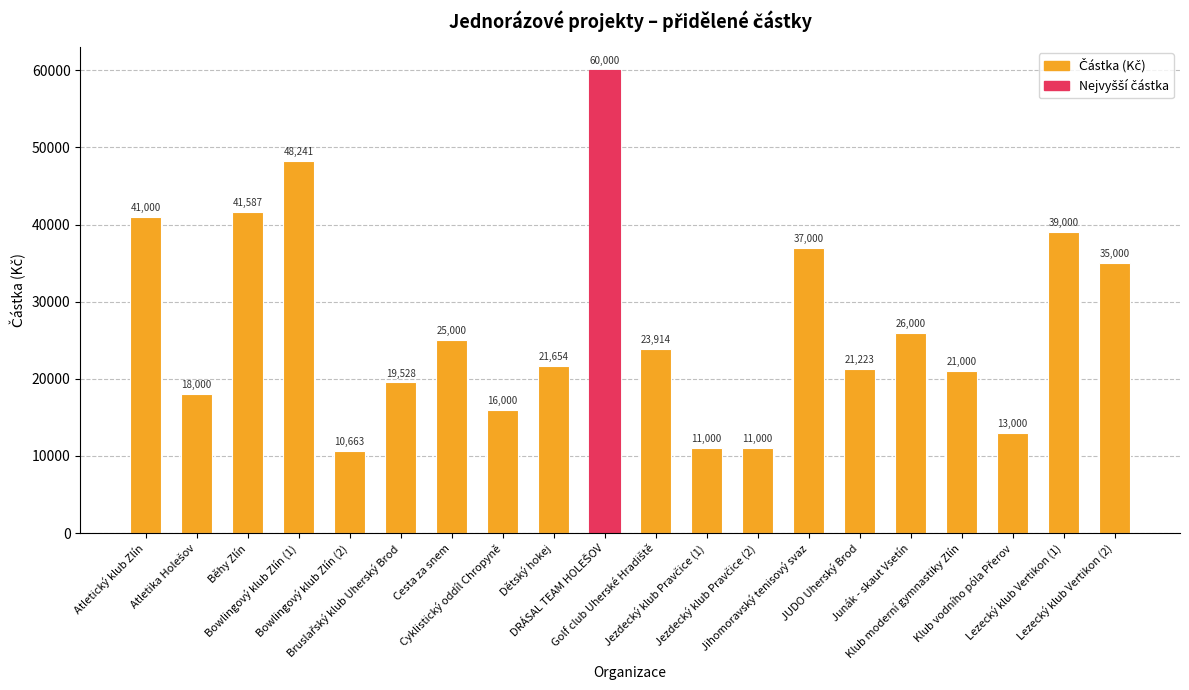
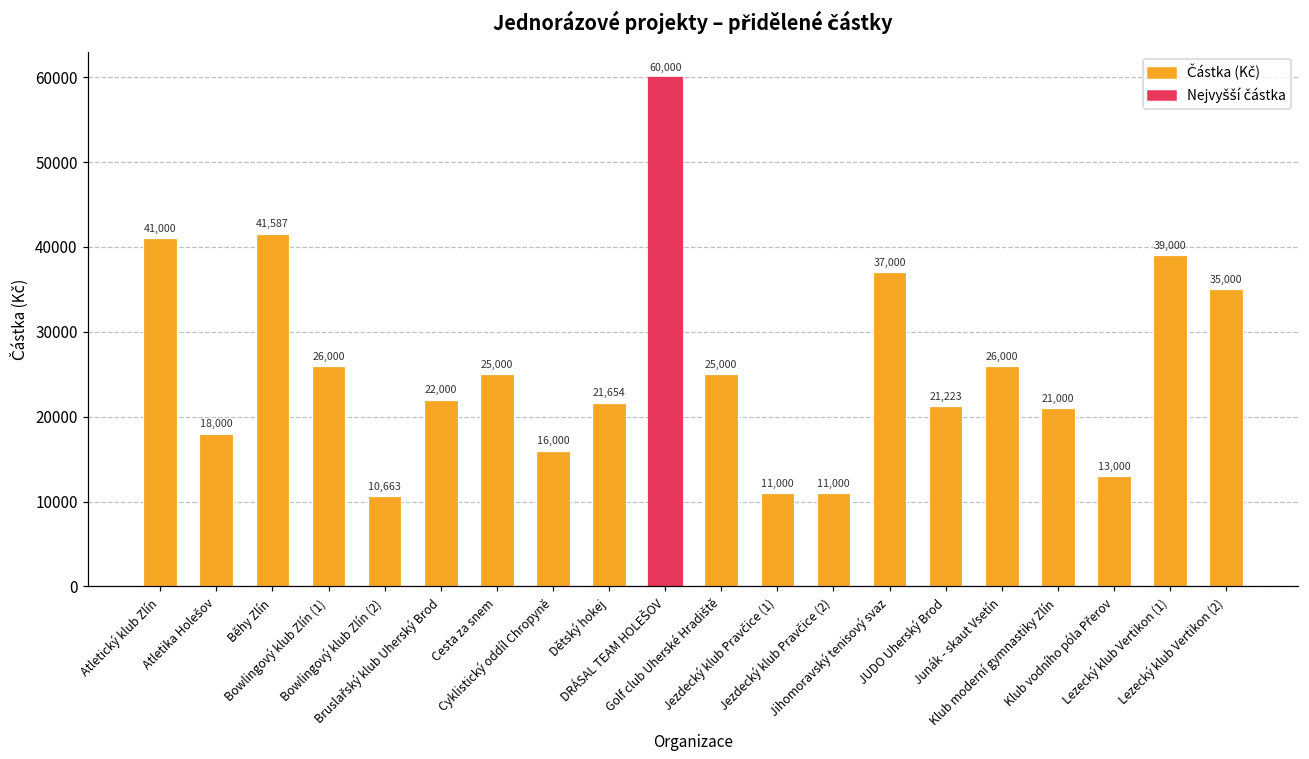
Bowlingový klub Zlín (1): 48,241 -> 26,000
Bruslařský klub Uherský Brod: 19,528 -> 22,000
Golf club Uherské Hradiště: 23,914 -> 25,000
